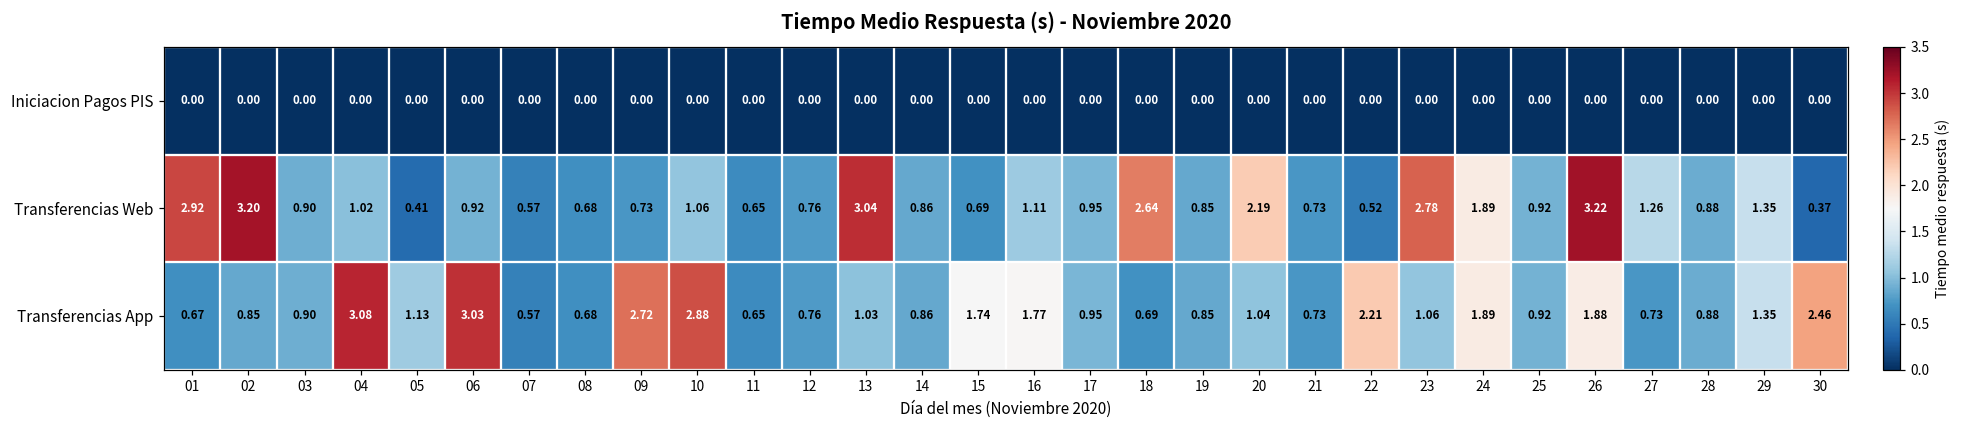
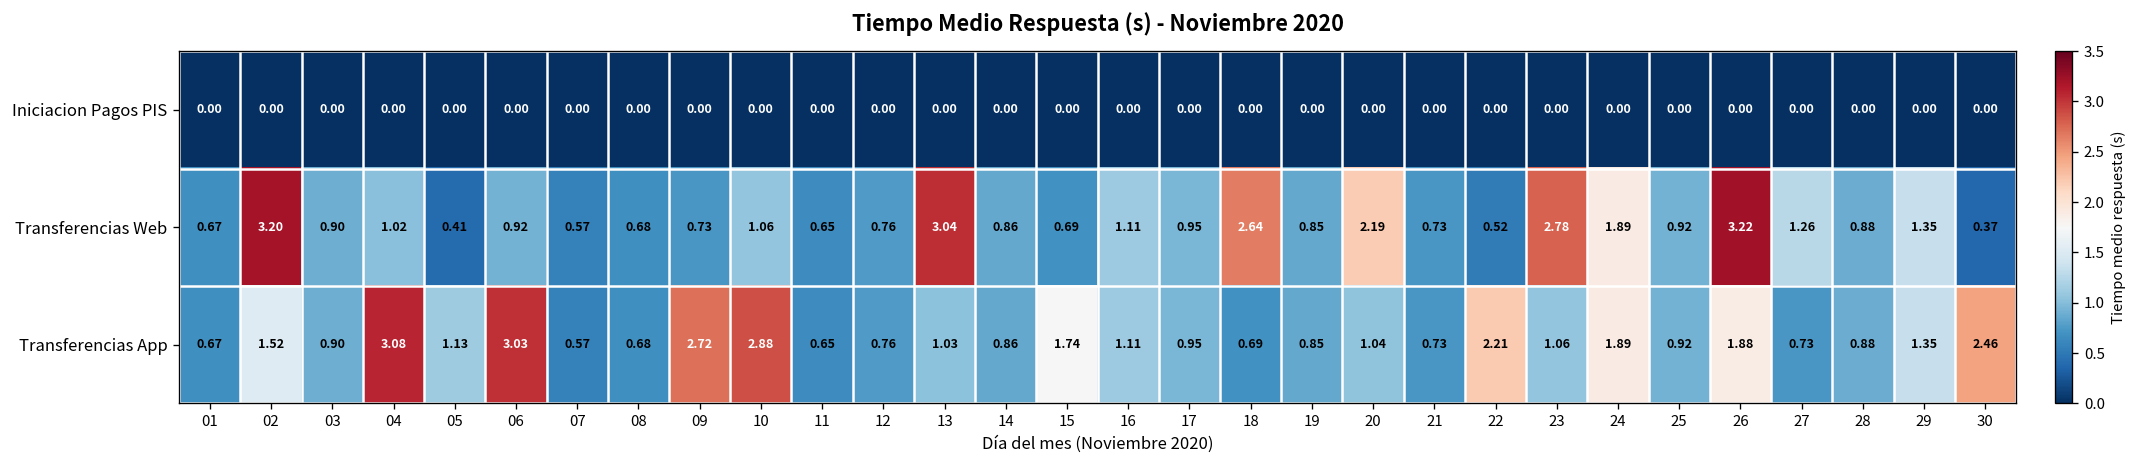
Transferencias Web, 01: 2.92 -> 0.67
Transferencias App, 02: 0.85 -> 1.52
Transferencias App, 16: 1.77 -> 1.11
